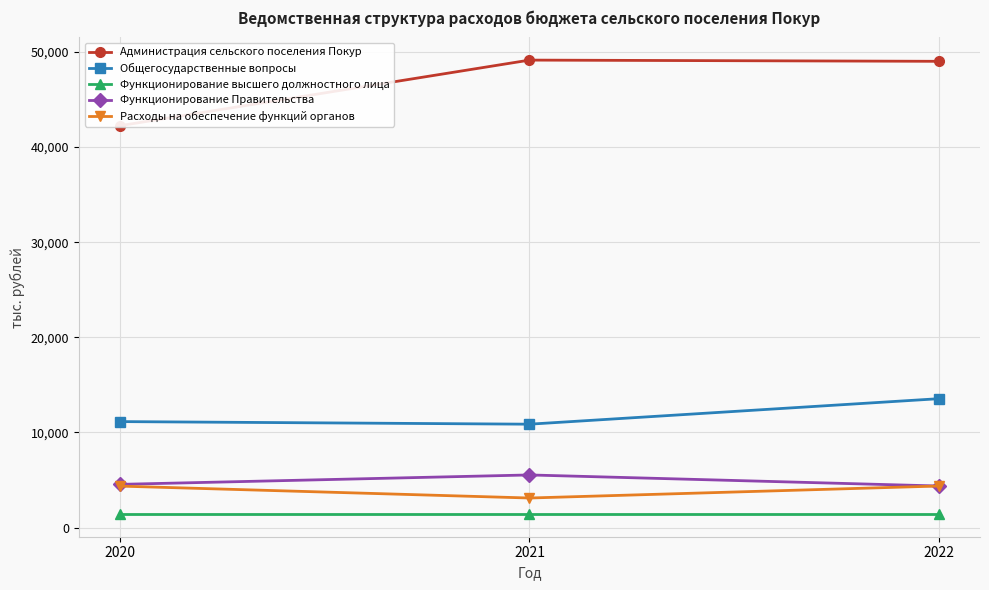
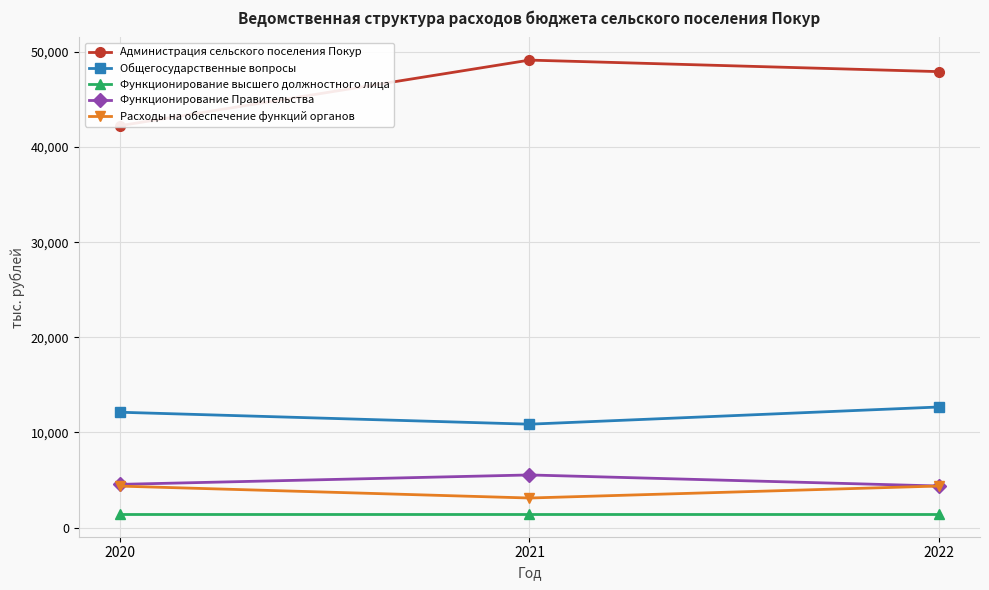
Общегосударственные вопросы, 2020: 11,000 -> 12,000
Администрация сельского поселения Покур, 2022: 49,000 -> 48,000
Общегосударственные вопросы, 2022: 14,000 -> 13,000
